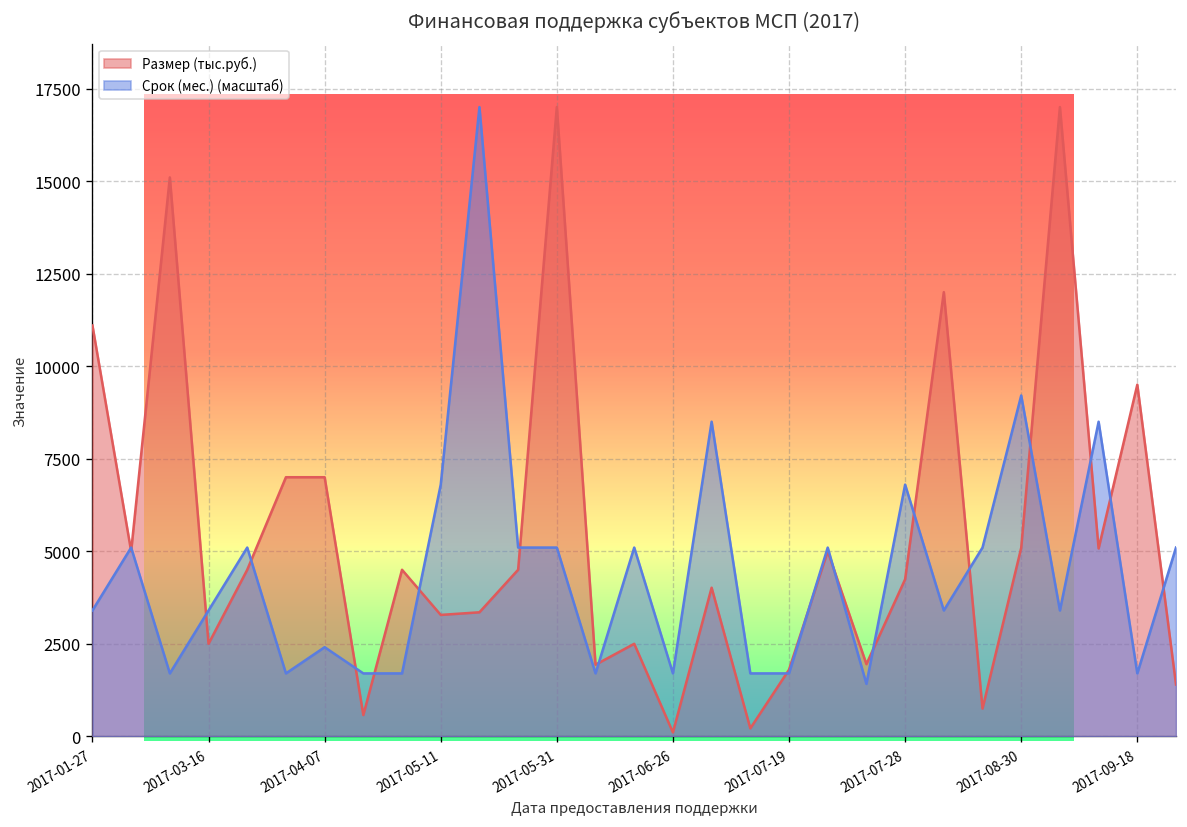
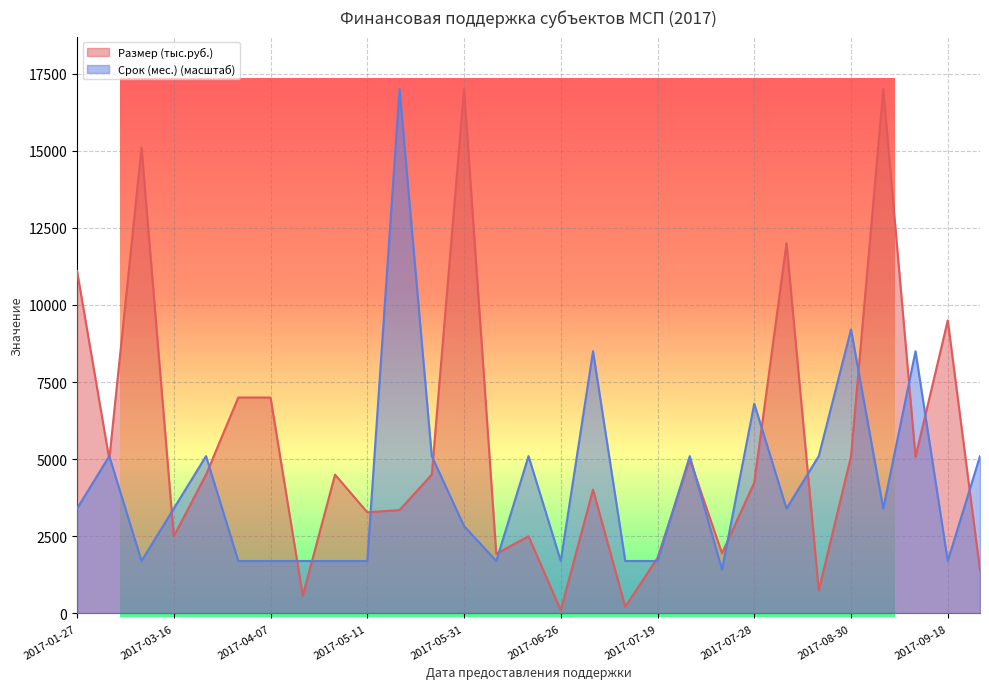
Срок (мес.) (масштаб), 2017-04-07: 2400 -> 1700
Срок (мес.) (масштаб), 2017-05-11: 6800 -> 1700
Срок (мес.) (масштаб), 2017-05-31: 5100 -> 2800
